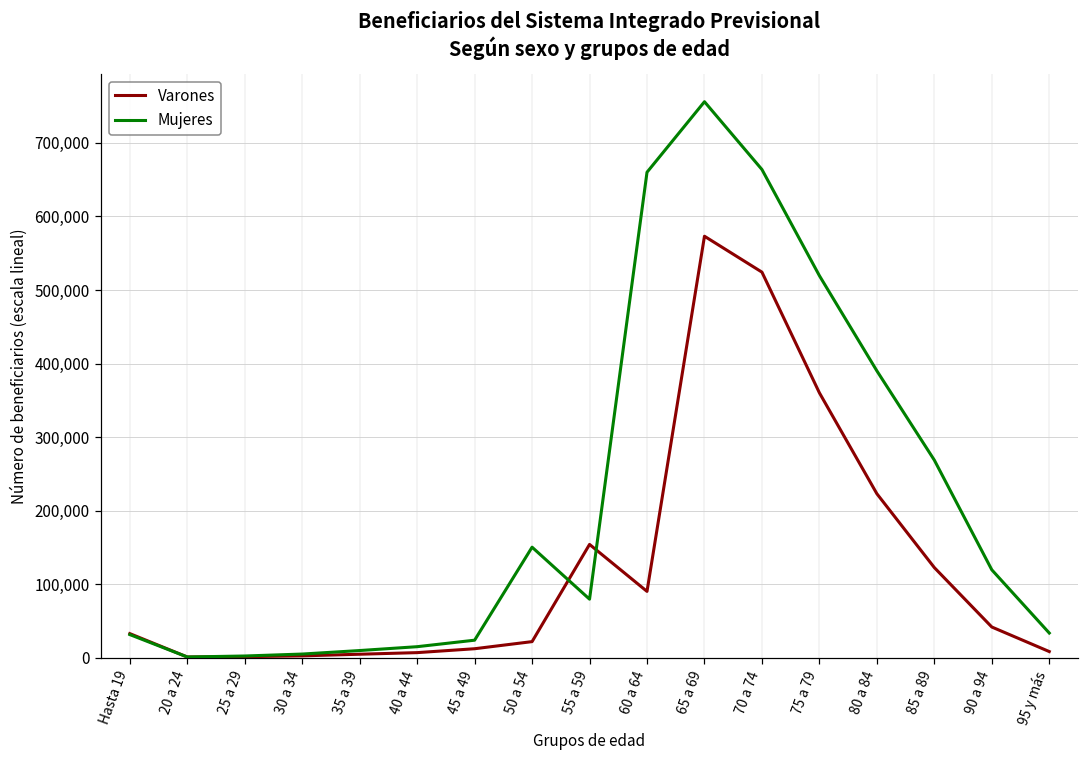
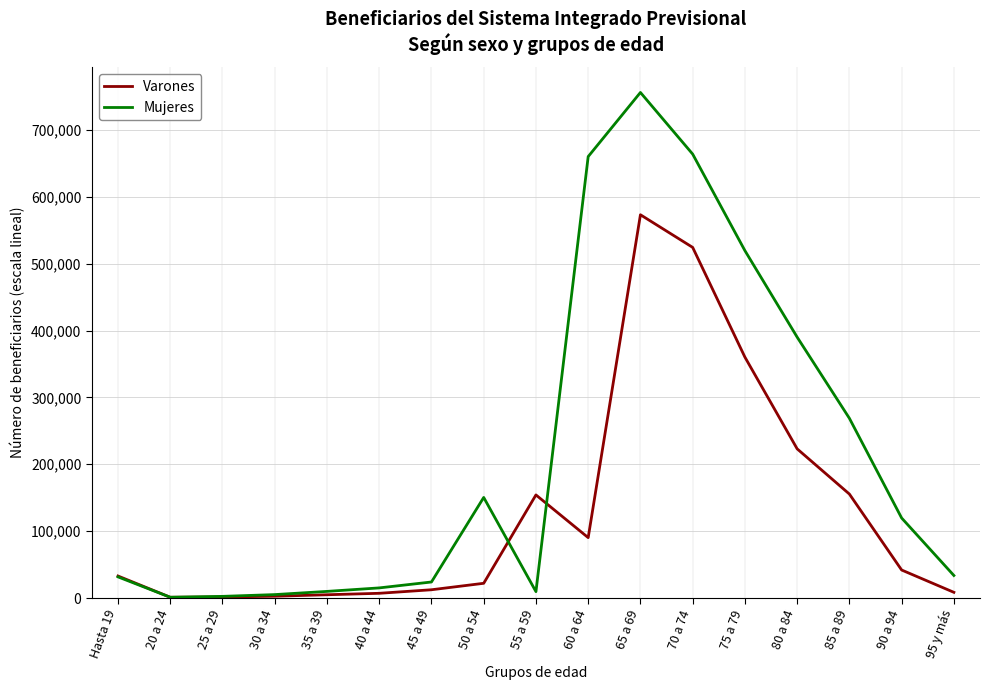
Mujeres, 55 a 59: 80,000 -> 10,000
Varones, 85 a 89: 120,000 -> 160,000
